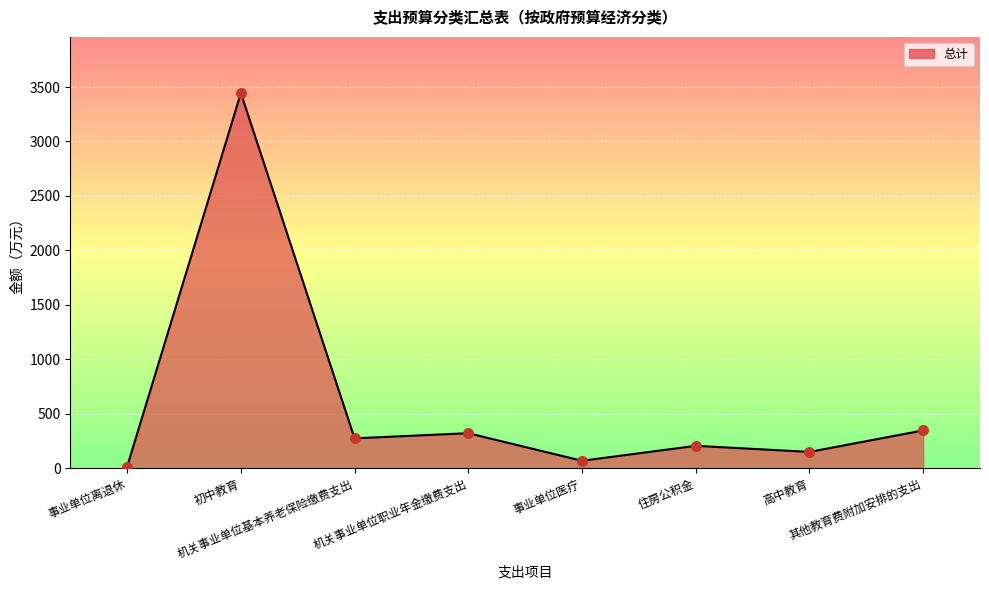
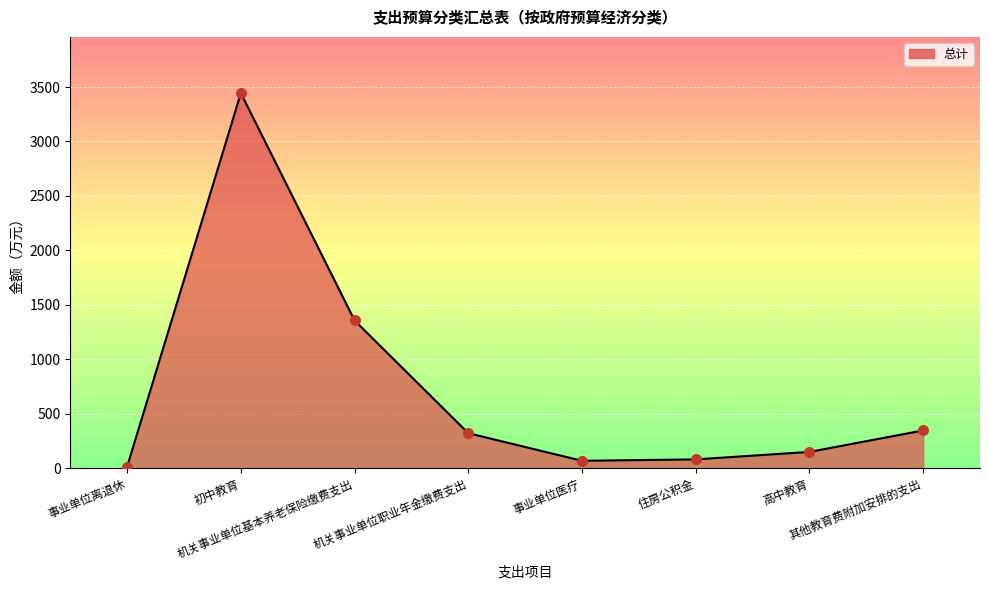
机关事业单位基本养老保险缴费支出: 270 -> 1360
住房公积金: 210 -> 80
